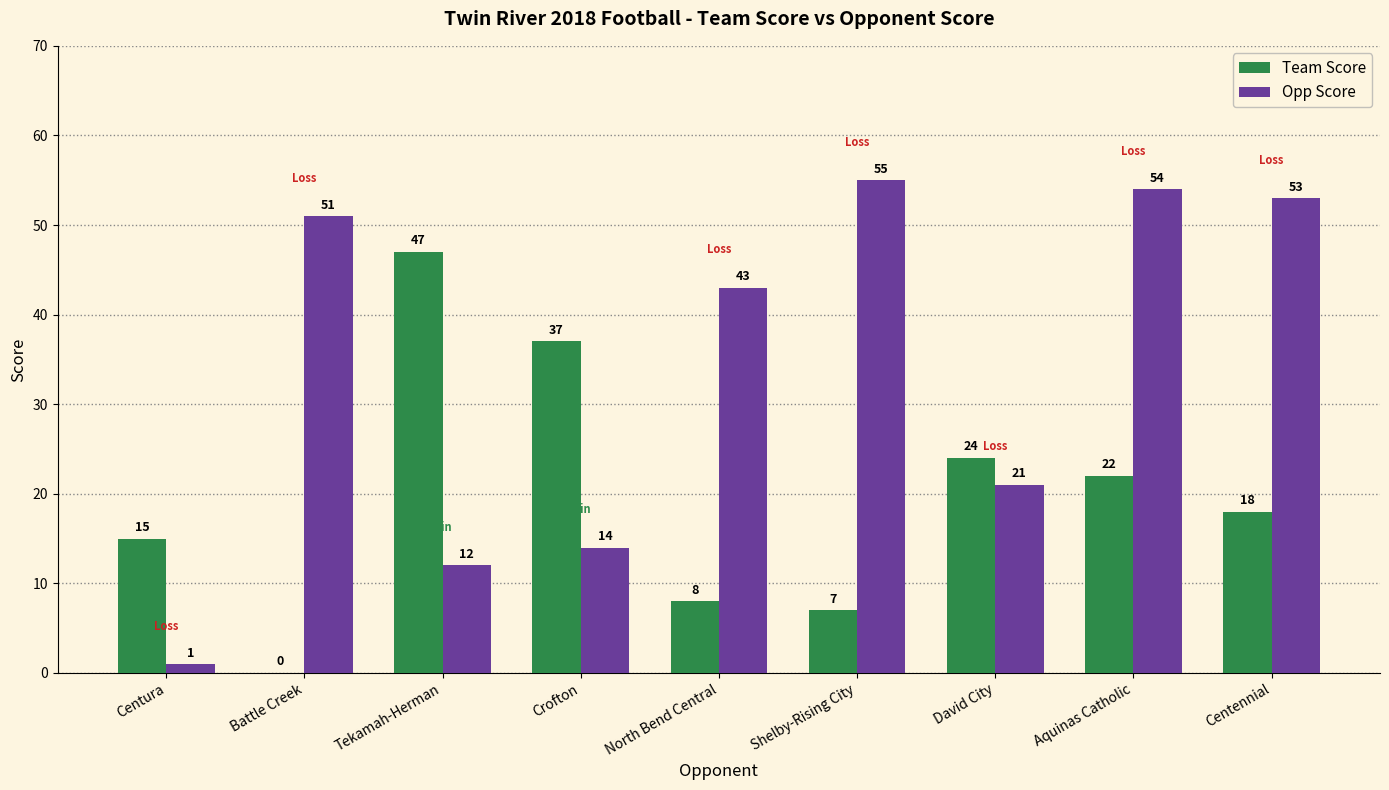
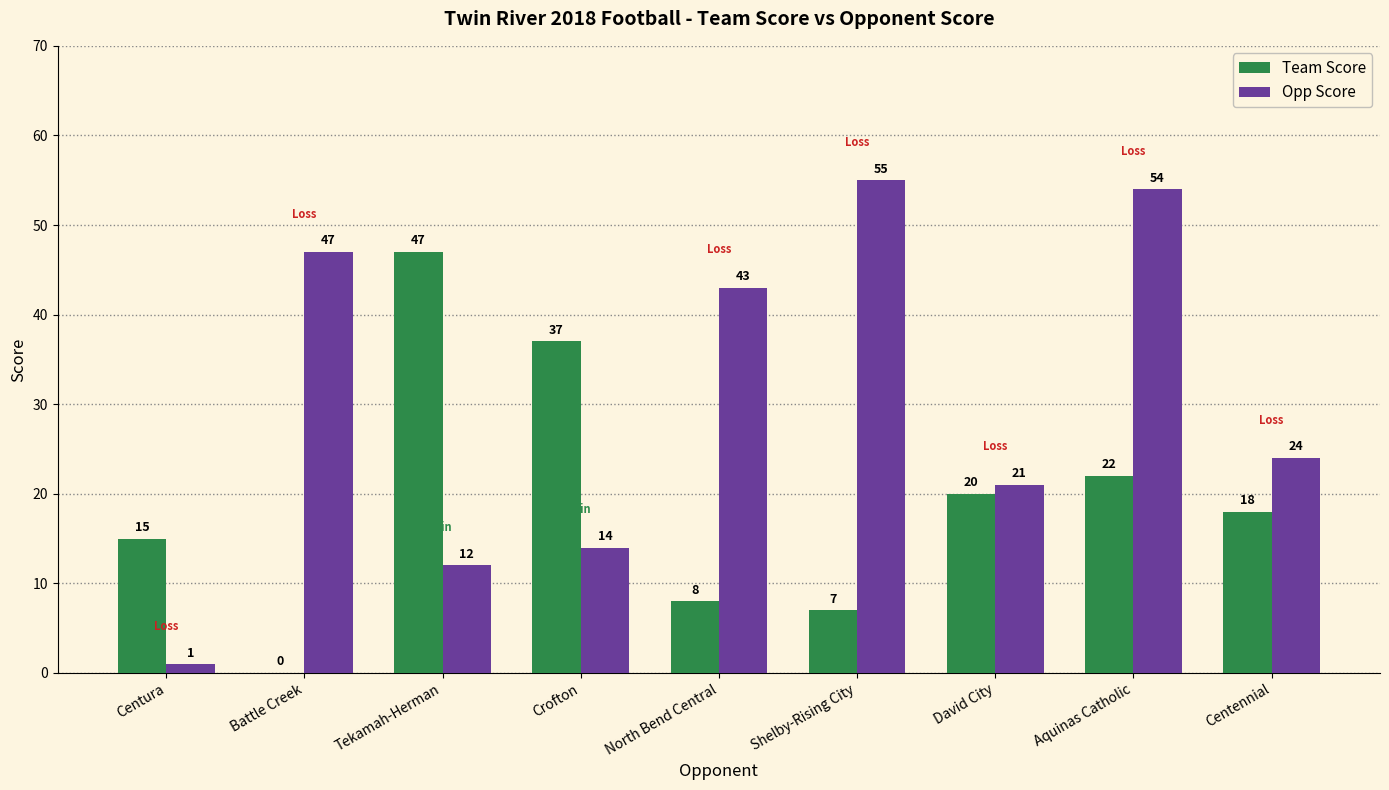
Opp Score, Battle Creek: 51 -> 47
Team Score, David City: 24 -> 20
Opp Score, Centennial: 53 -> 24
